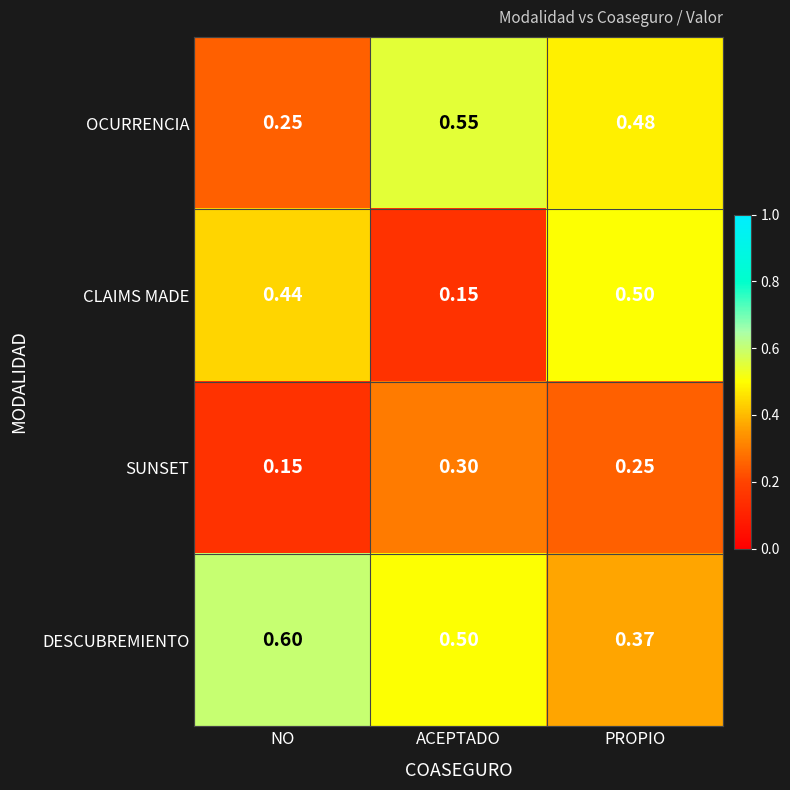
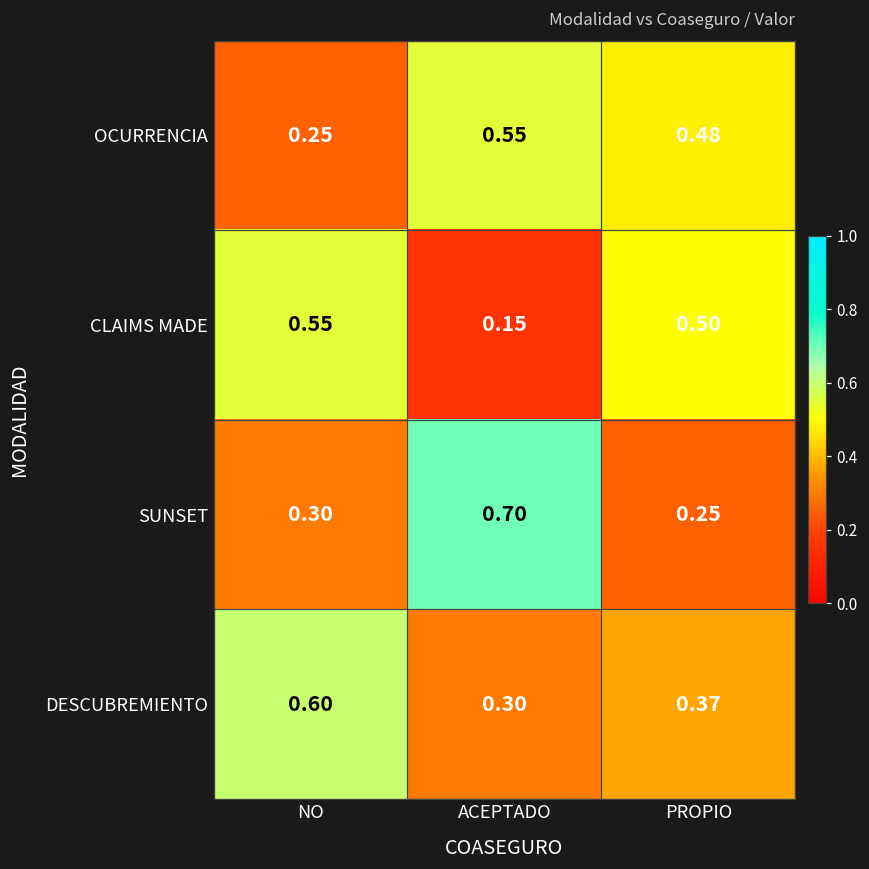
CLAIMS MADE, NO: 0.44 -> 0.55
SUNSET, NO: 0.15 -> 0.30
SUNSET, ACEPTADO: 0.30 -> 0.70
DESCUBREMIENTO, ACEPTADO: 0.50 -> 0.30
